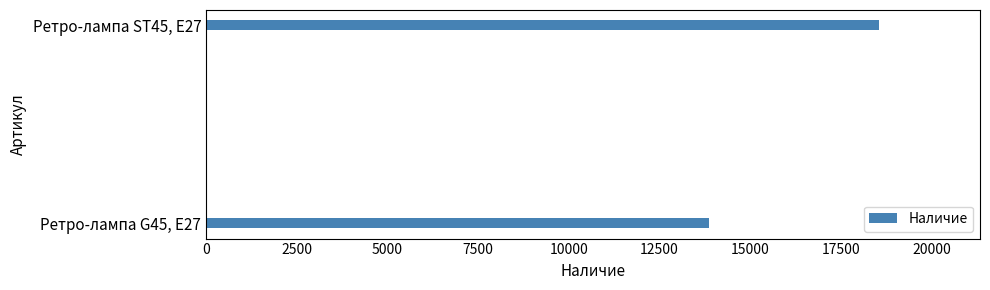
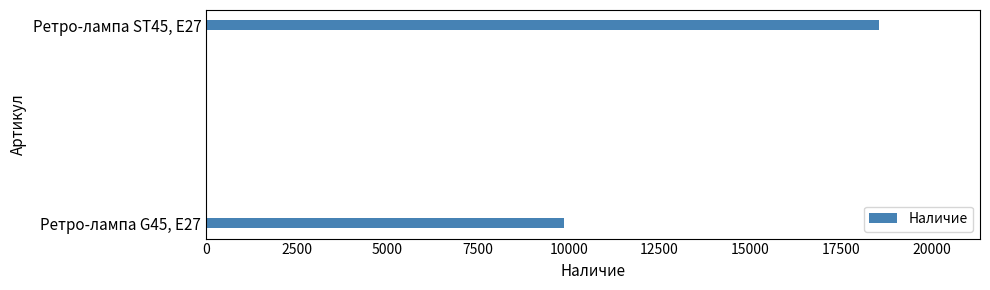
Ретро-лампа G45, E27: 13900 -> 9900
